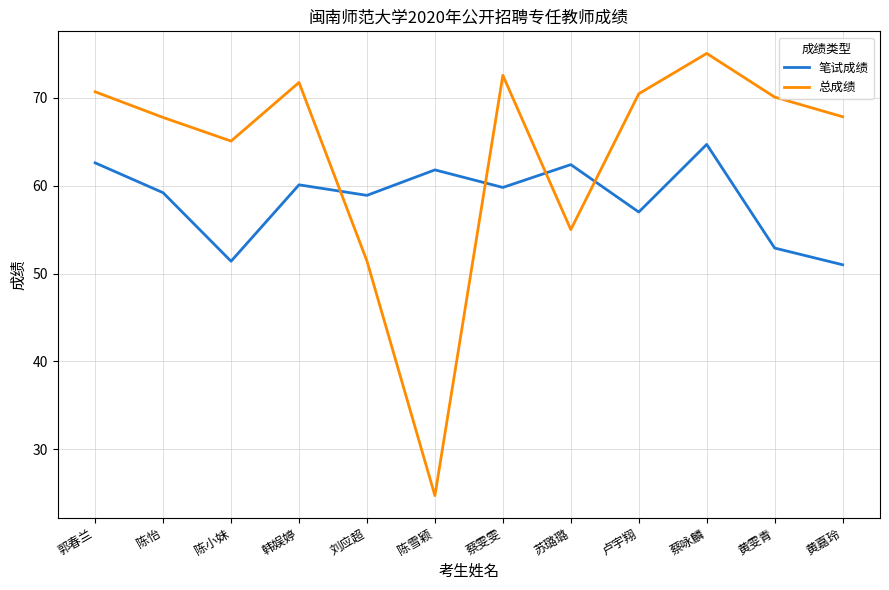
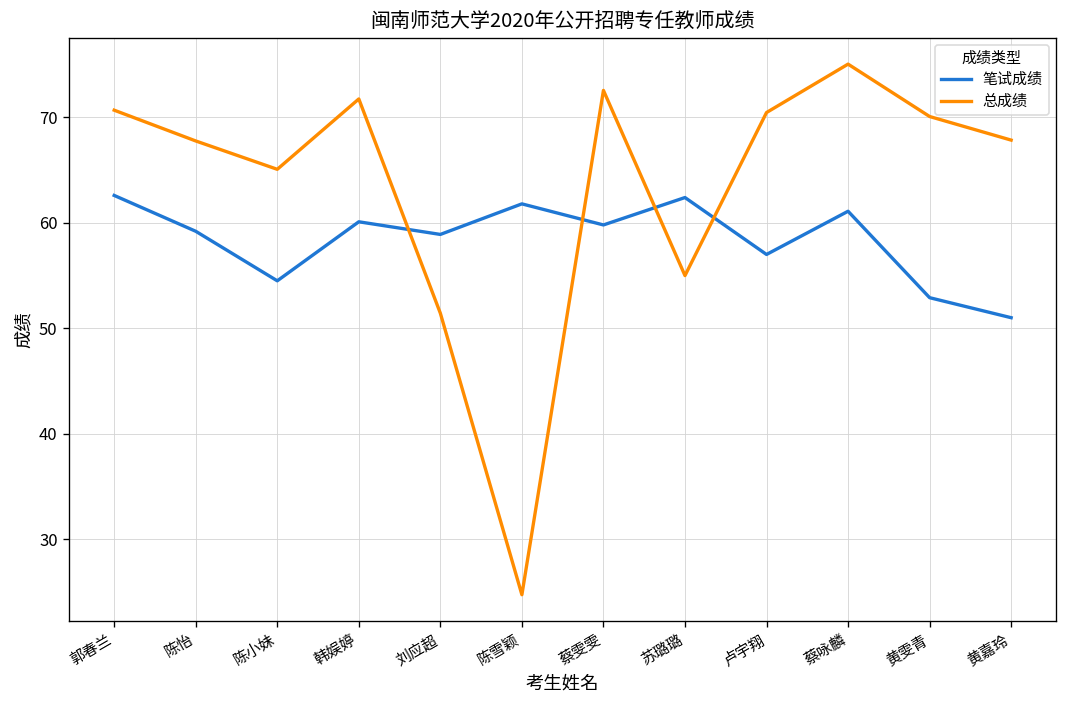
笔试成绩, 陈小妹: 51 -> 55
笔试成绩, 蔡咏麟: 65 -> 61
